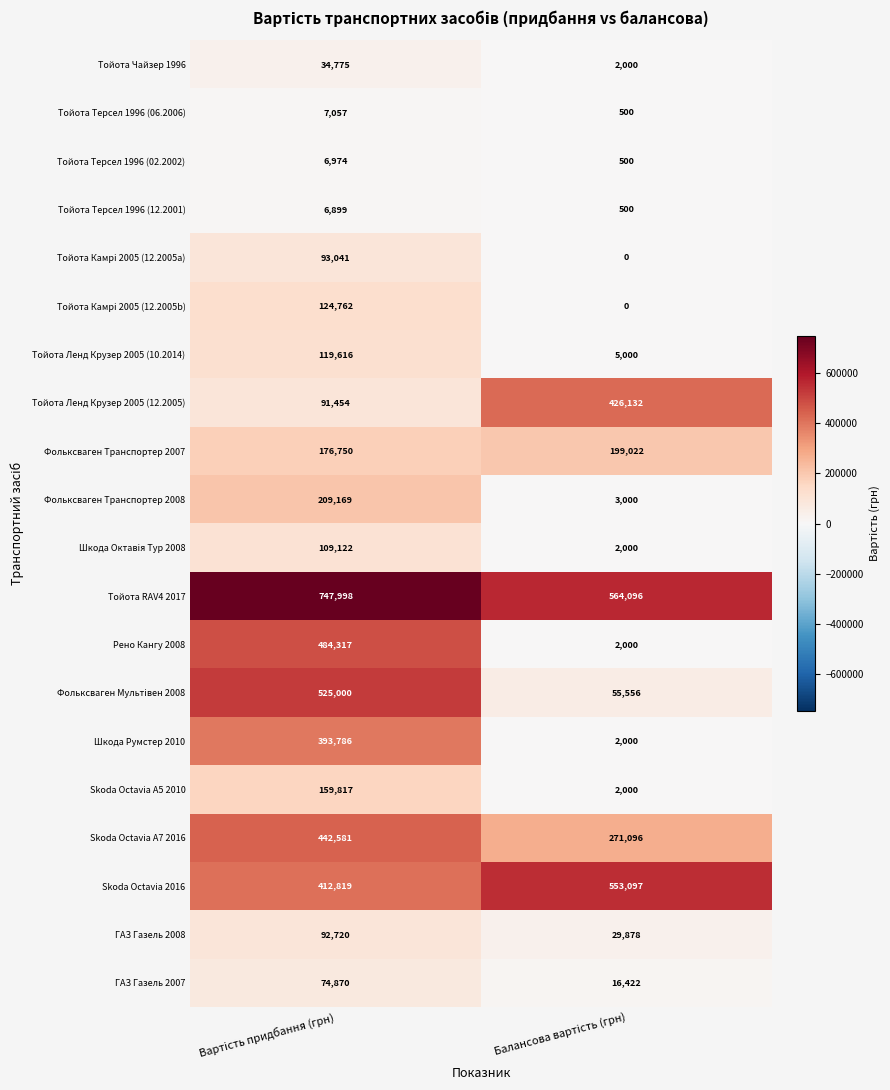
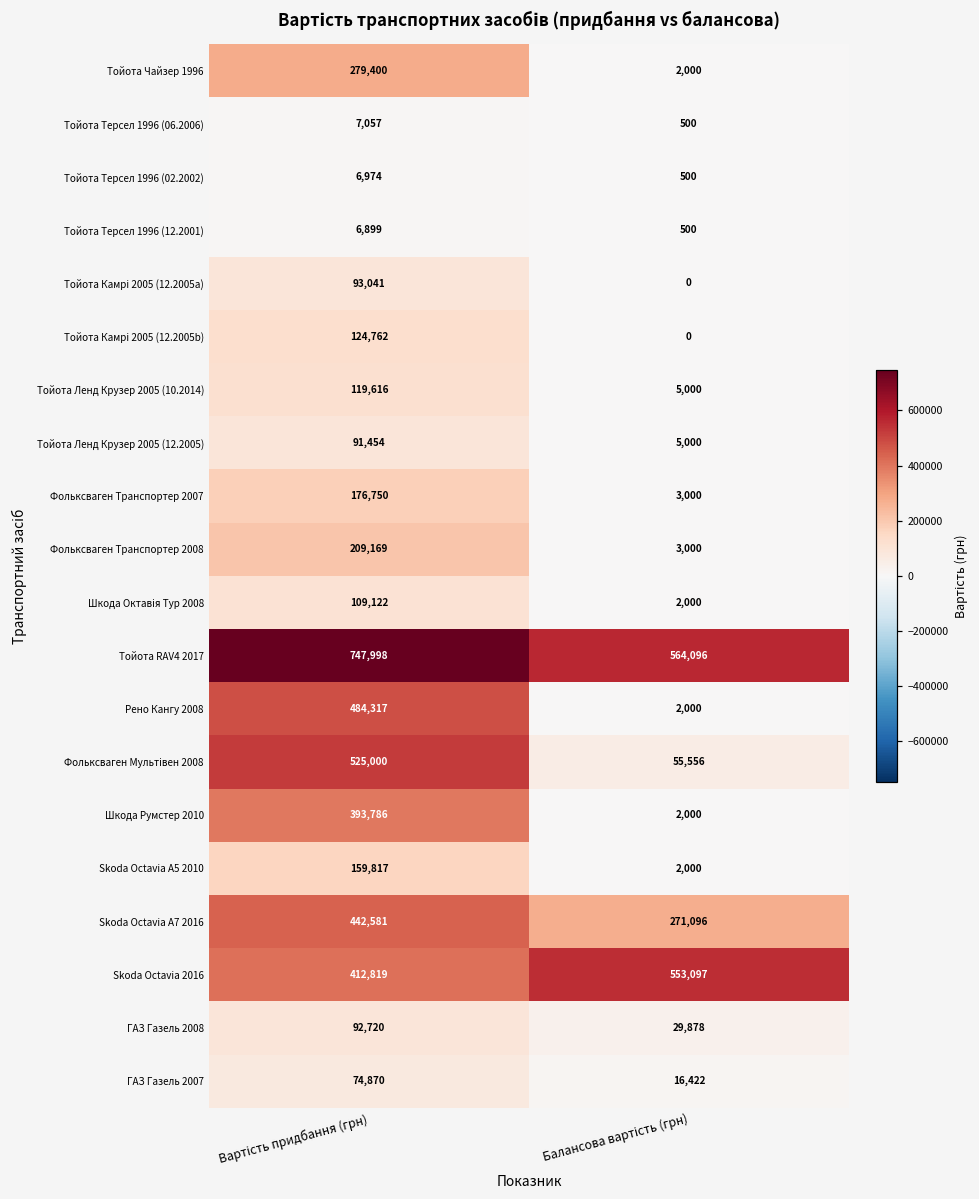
Тойота Чайзер 1996, Вартість придбання (грн): 34,775 -> 279,400
Тойота Ленд Крузер 2005 (12.2005), Балансова вартість (грн): 426,132 -> 5,000
Фольксваген Транспортер 2007, Балансова вартість (грн): 199,022 -> 3,000
